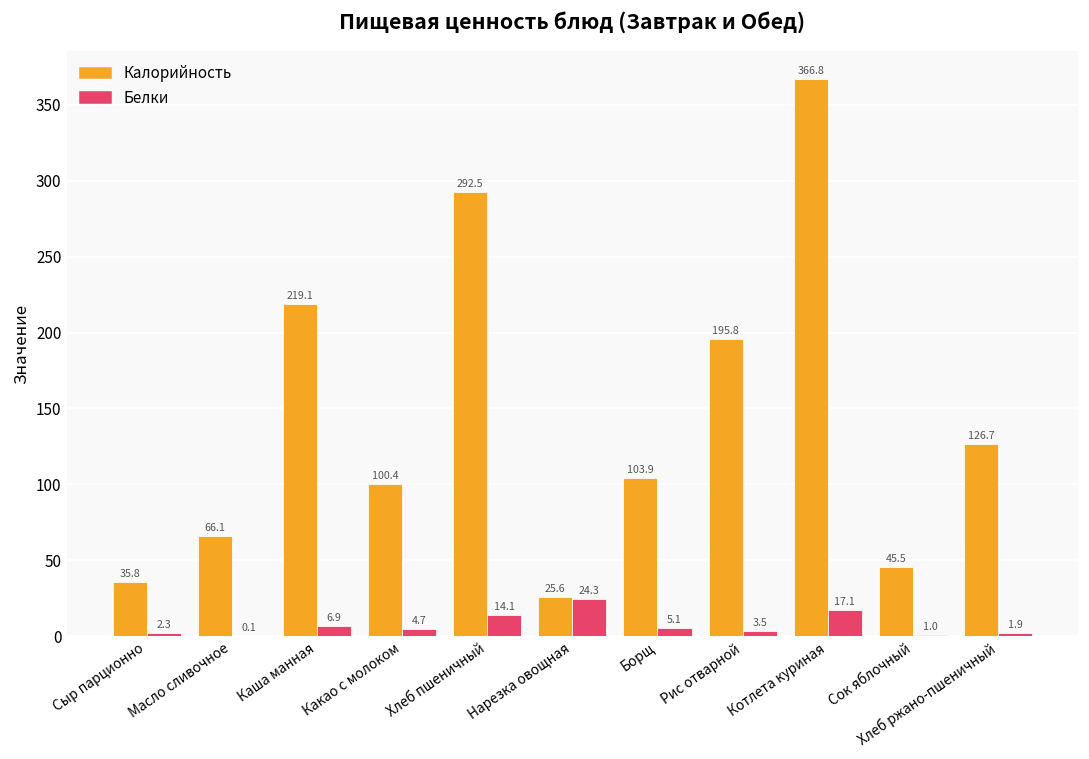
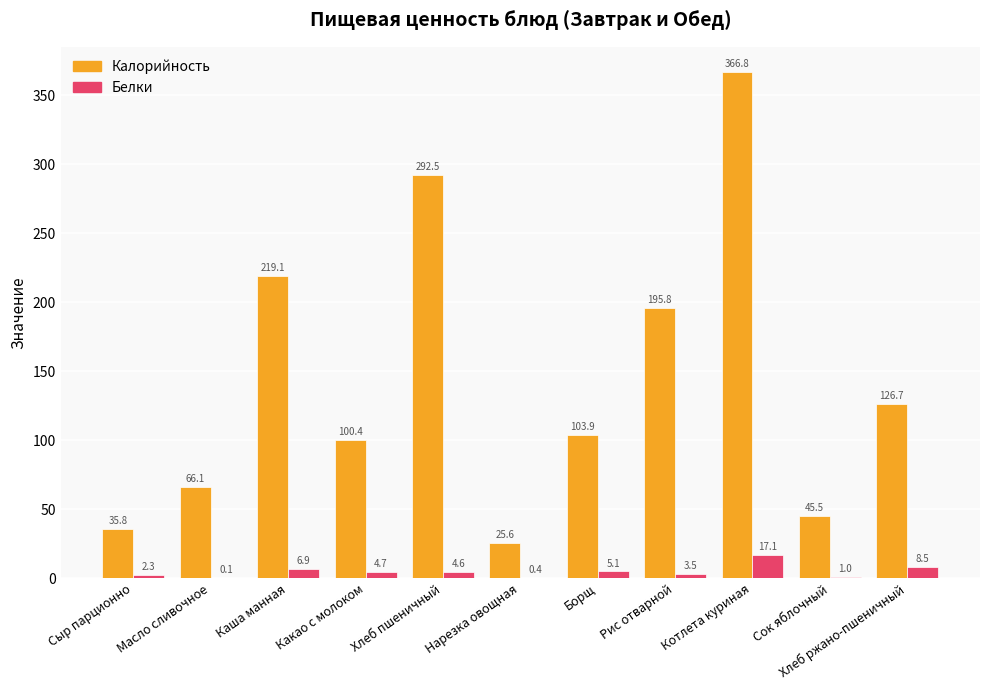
Белки, Хлеб пшеничный: 14.1 -> 4.6
Белки, Нарезка овощная: 24.3 -> 0.4
Белки, Хлеб ржано-пшеничный: 1.9 -> 8.5
